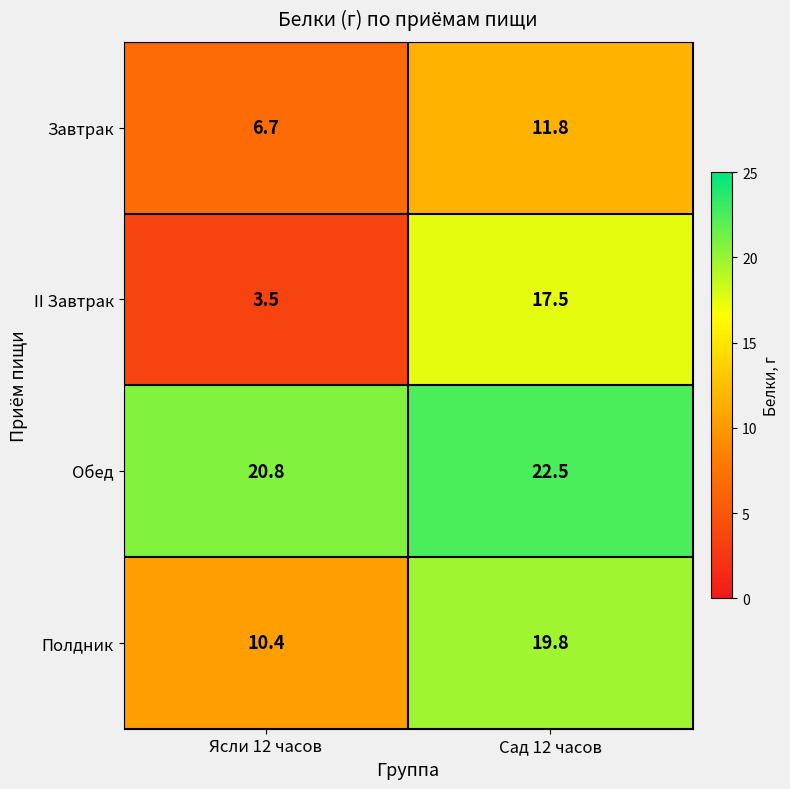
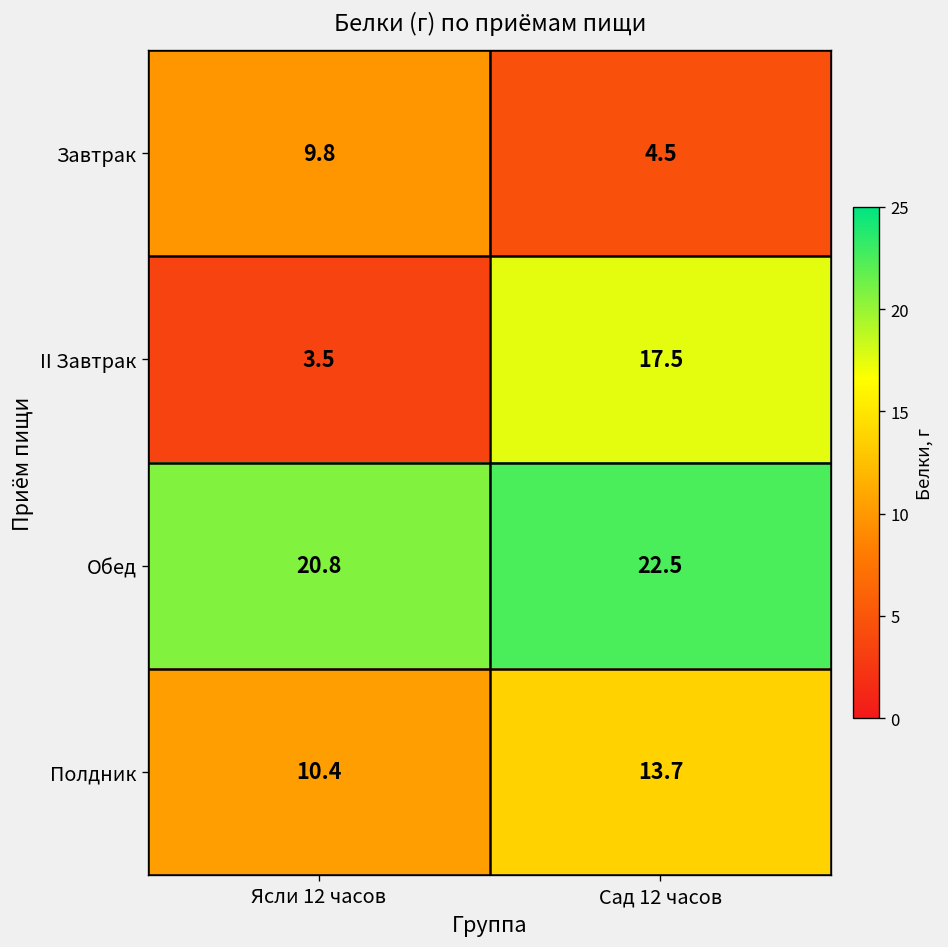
Завтрак, Ясли 12 часов: 6.7 -> 9.8
Завтрак, Сад 12 часов: 11.8 -> 4.5
Полдник, Сад 12 часов: 19.8 -> 13.7
